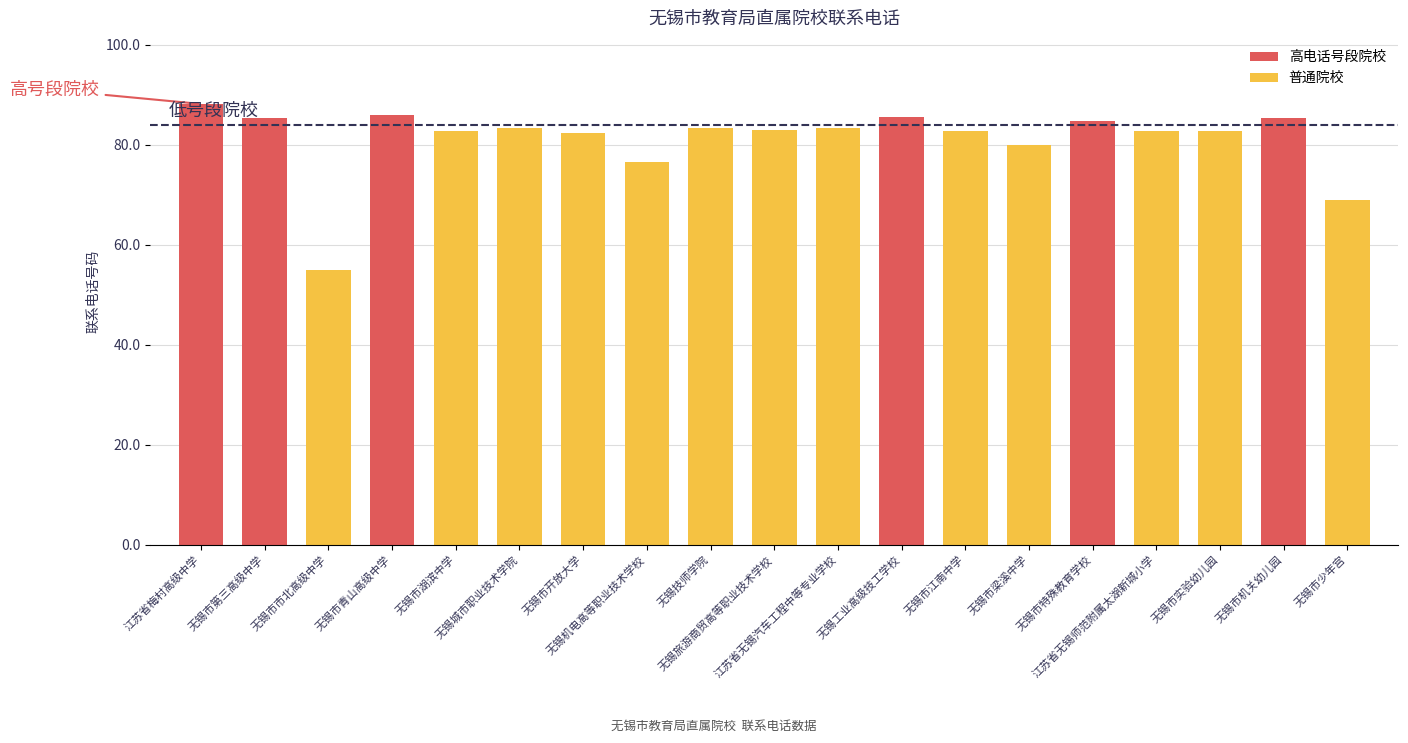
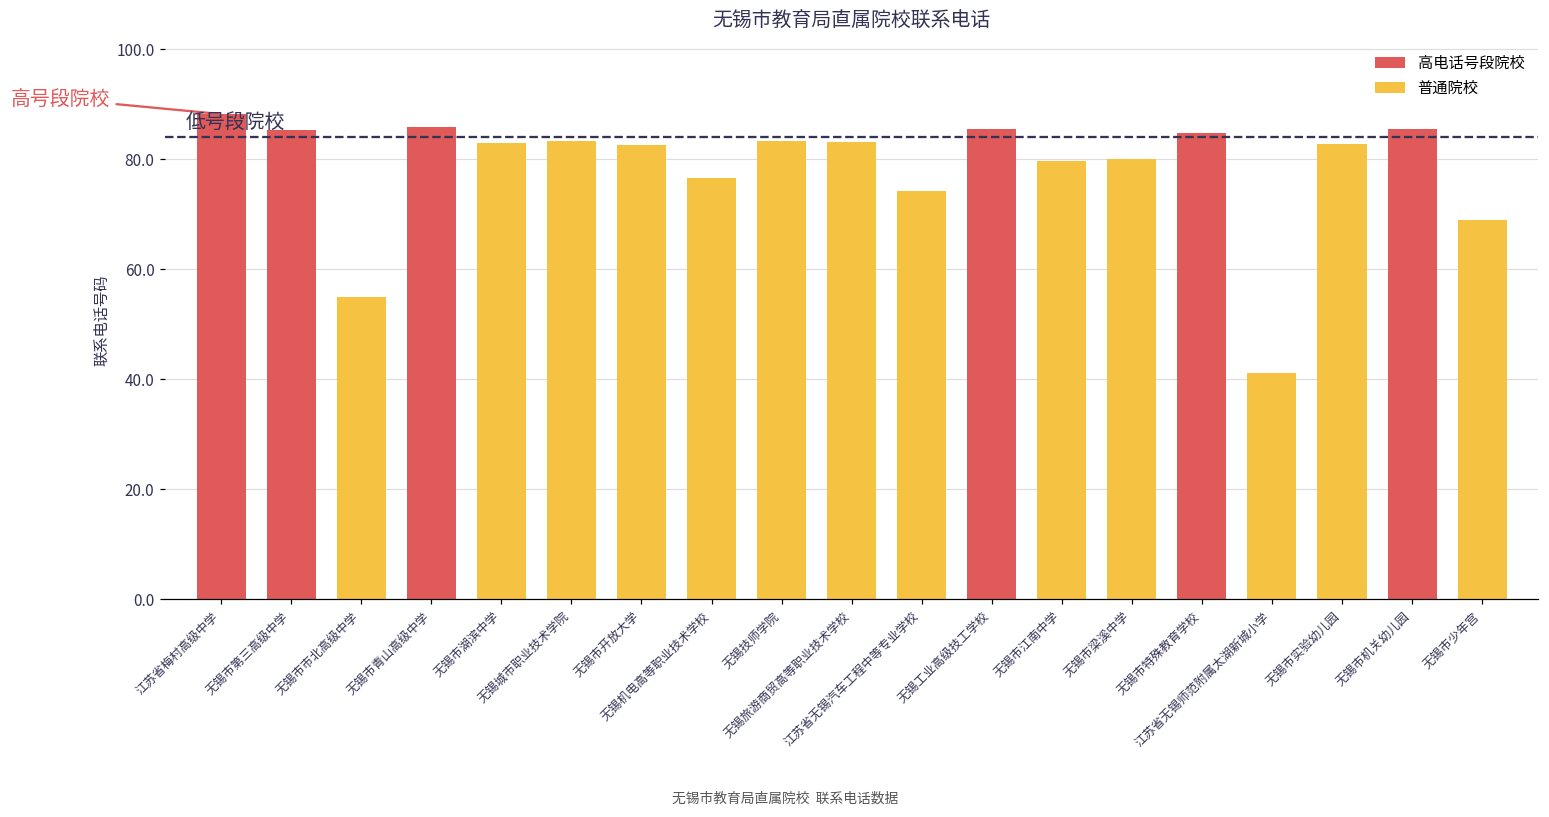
江苏省无锡汽车工程中等专业学校: 83 -> 74
无锡市江南中学: 83 -> 80
江苏省无锡师范附属太湖新城小学: 83 -> 41
